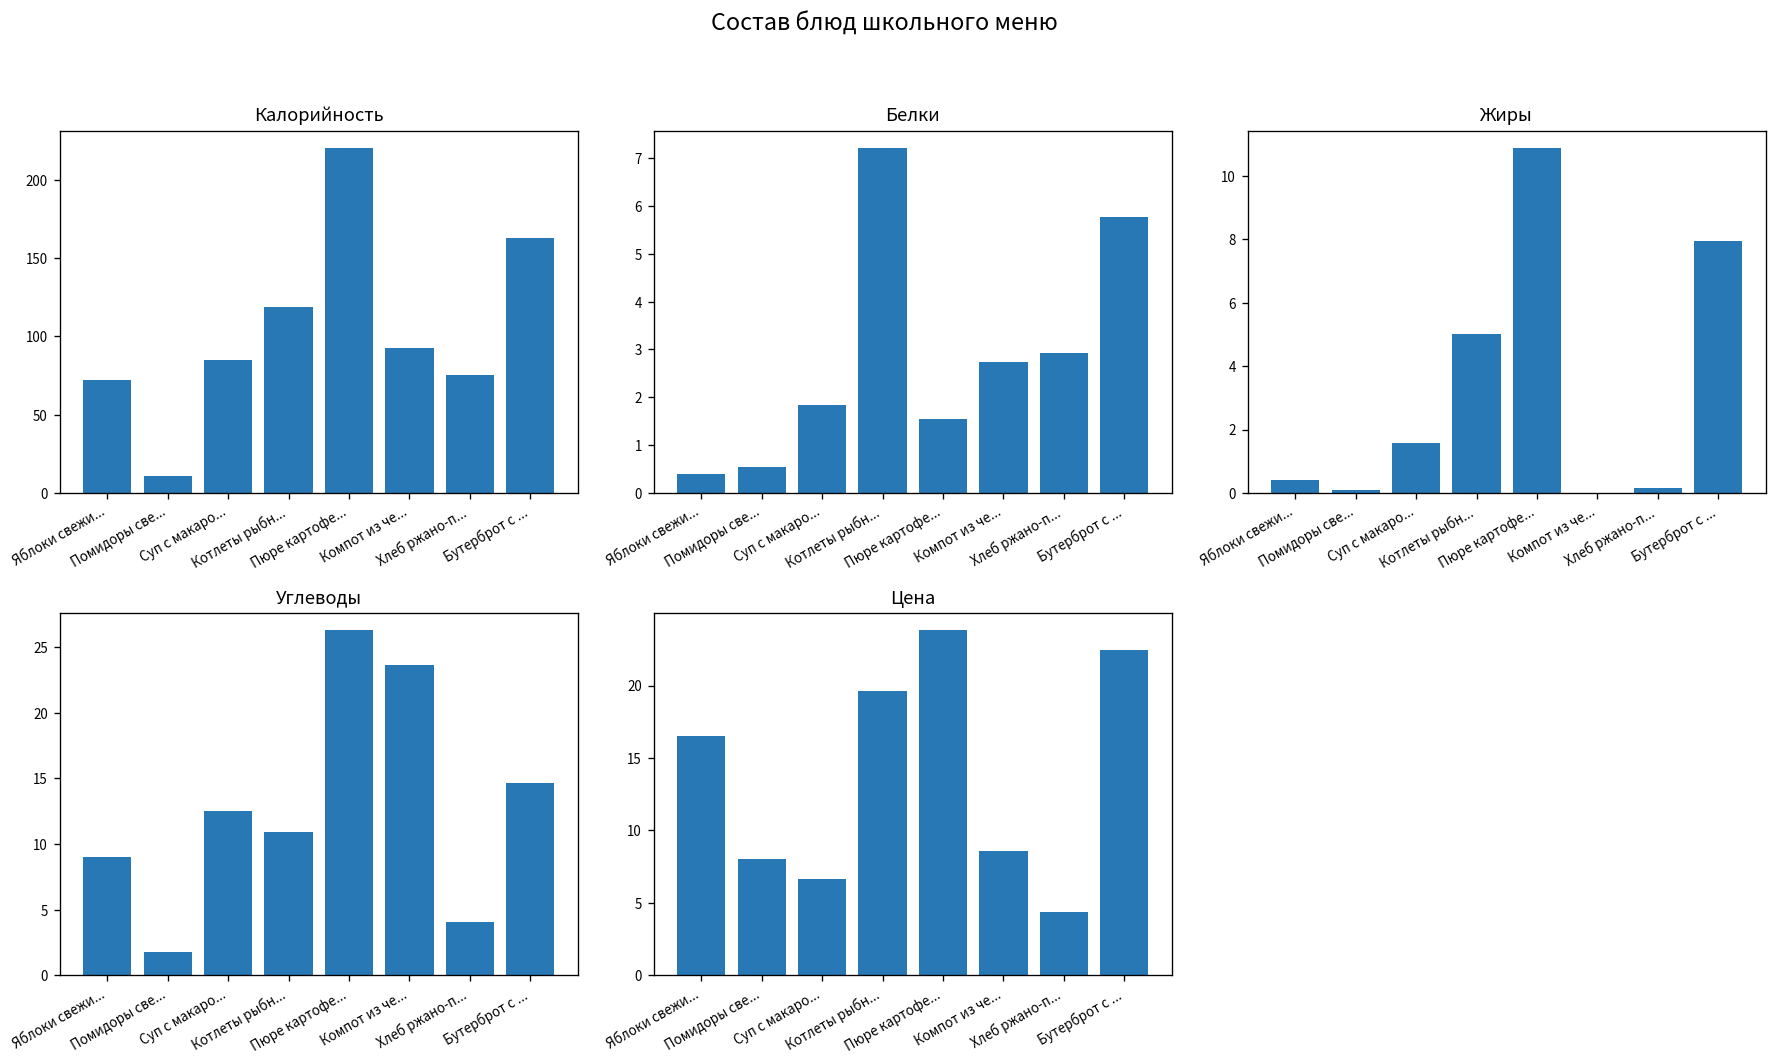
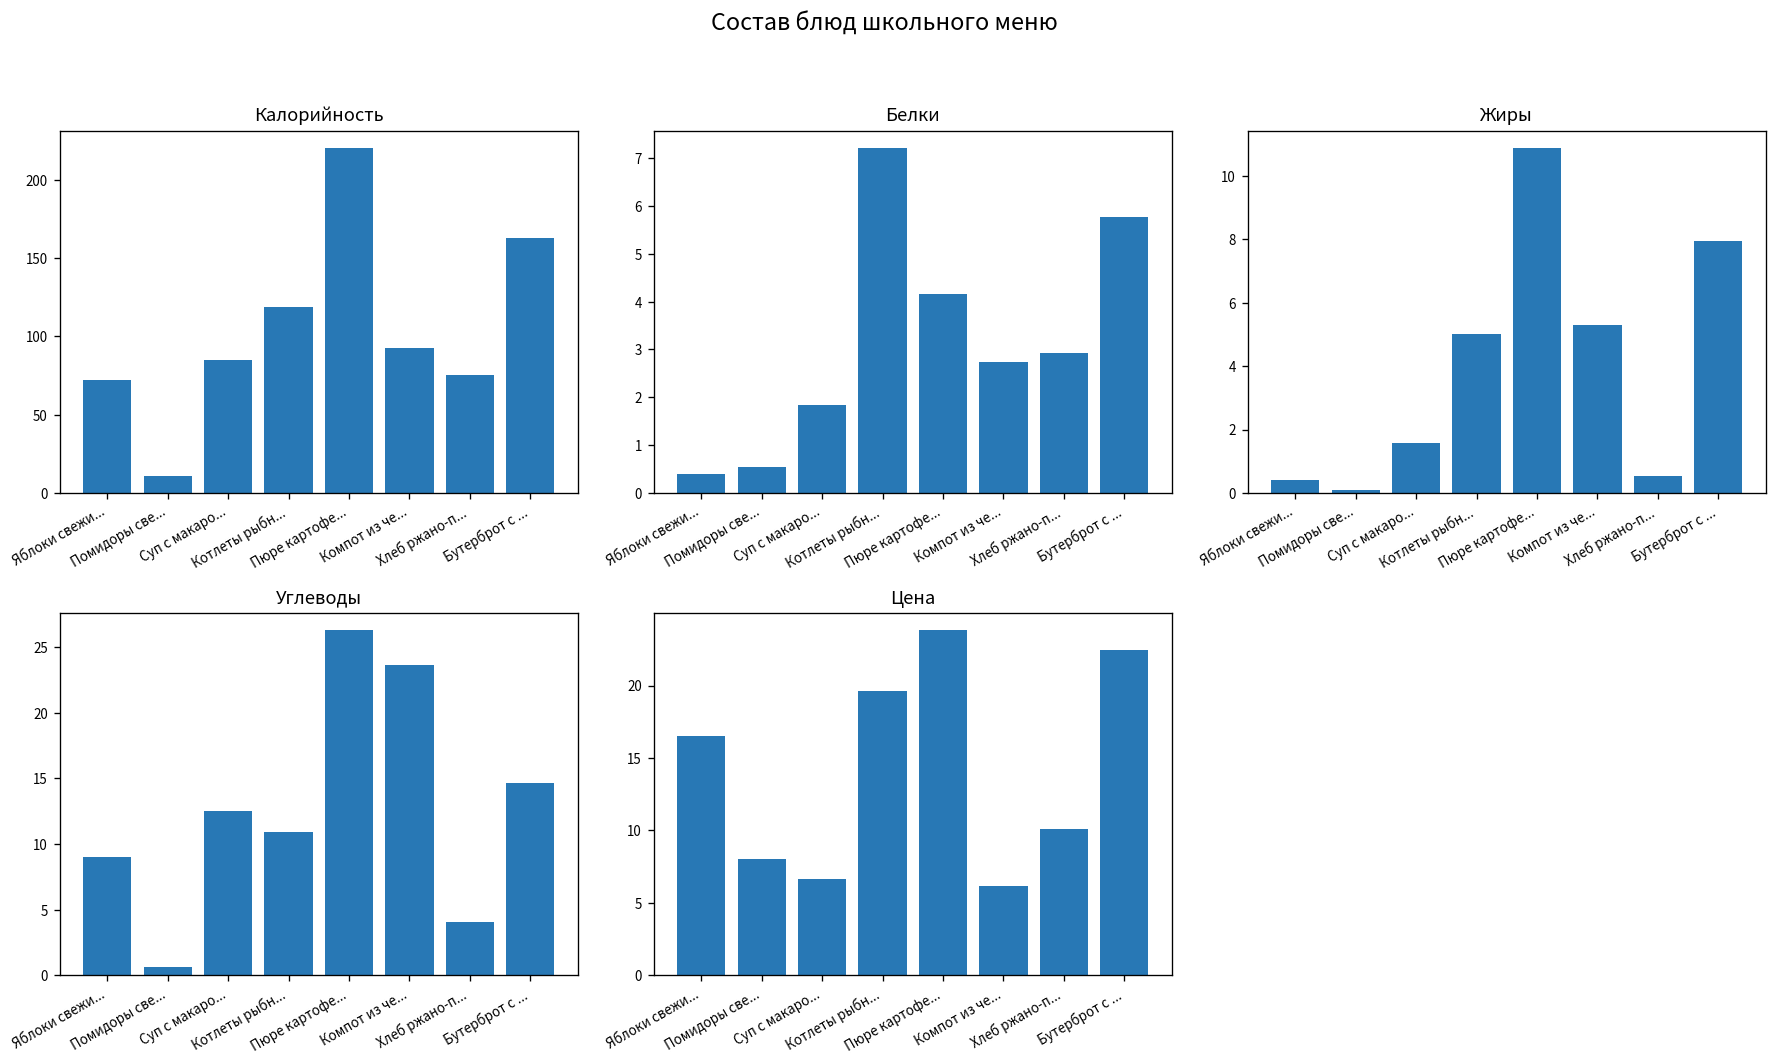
Белки, Пюре картофе...: 1.6 -> 4.2
Жиры, Компот из че...: 0.0 -> 5.3
Жиры, Хлеб ржано-п...: 0.2 -> 0.5
Углеводы, Помидоры све...: 1.8 -> 0.6
Цена, Компот из че...: 8.6 -> 6.1
Цена, Хлеб ржано-п...: 4.4 -> 10.1
